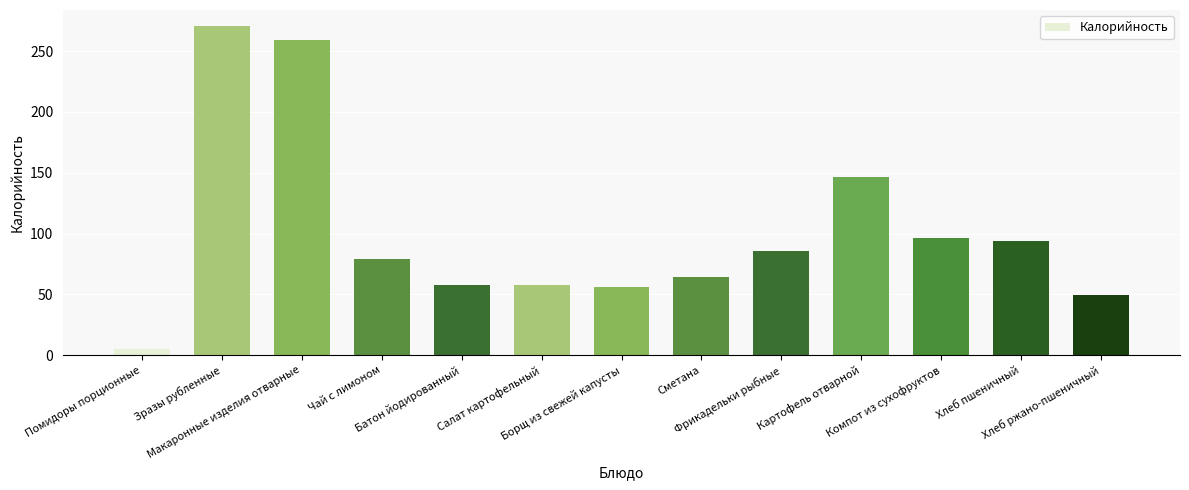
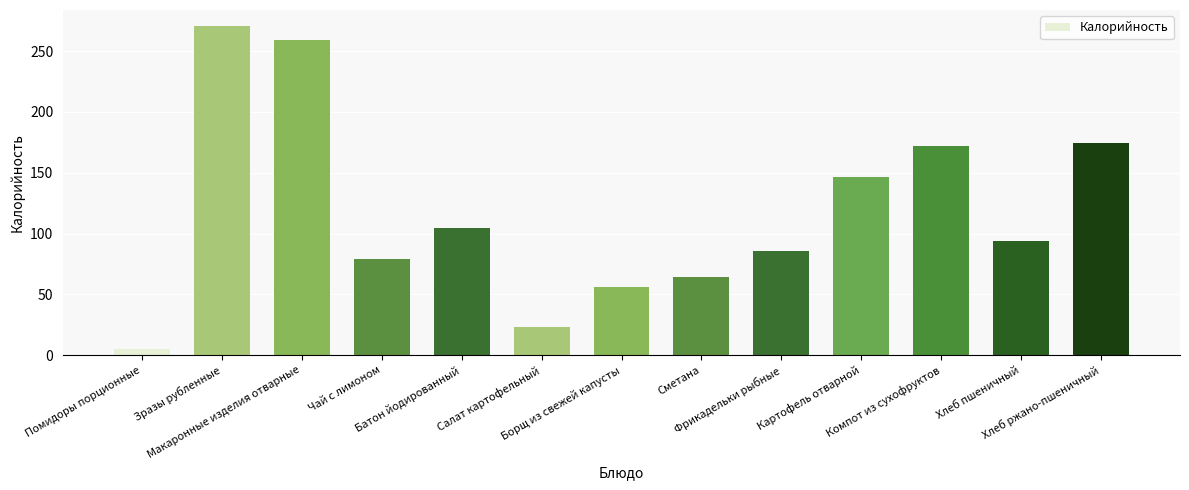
Батон йодированный: 58 -> 104
Салат картофельный: 58 -> 23
Компот из сухофруктов: 97 -> 172
Хлеб ржано-пшеничный: 50 -> 175
